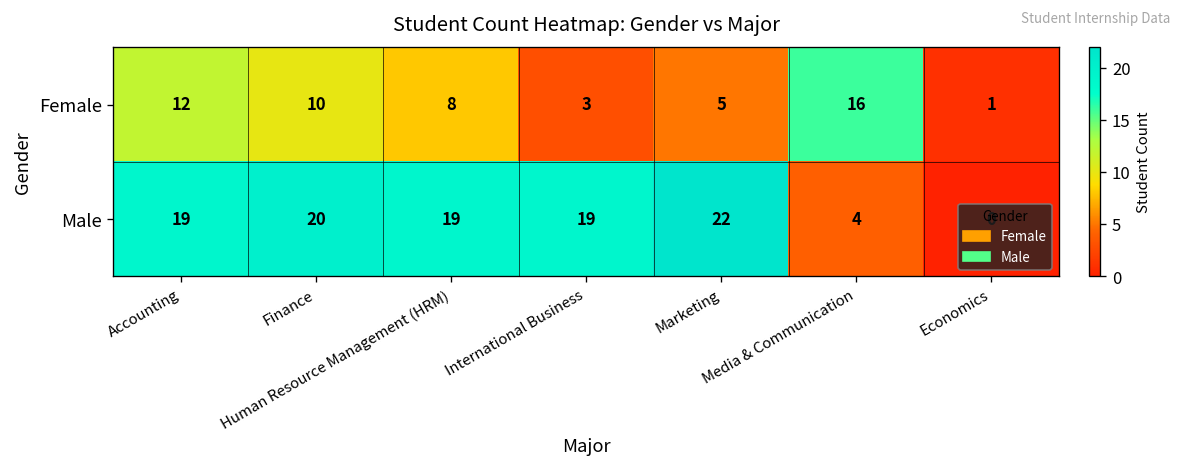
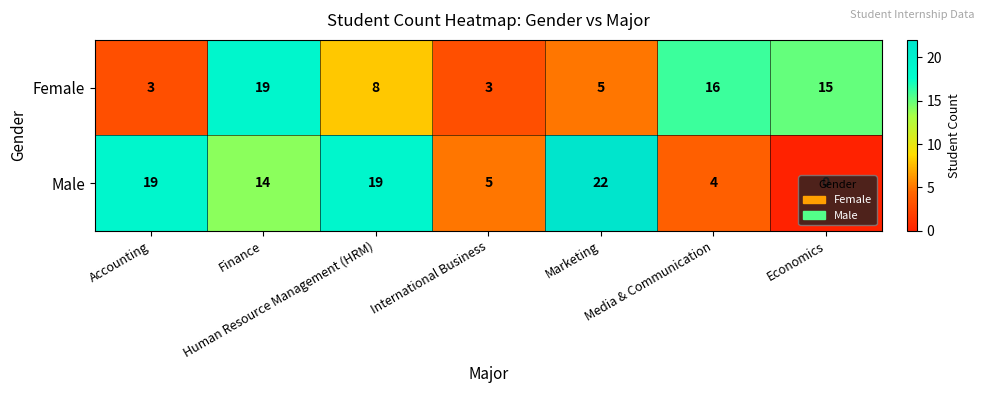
Female, Accounting: 12 -> 3
Female, Finance: 10 -> 19
Female, Economics: 1 -> 15
Male, Finance: 20 -> 14
Male, International Business: 19 -> 5
